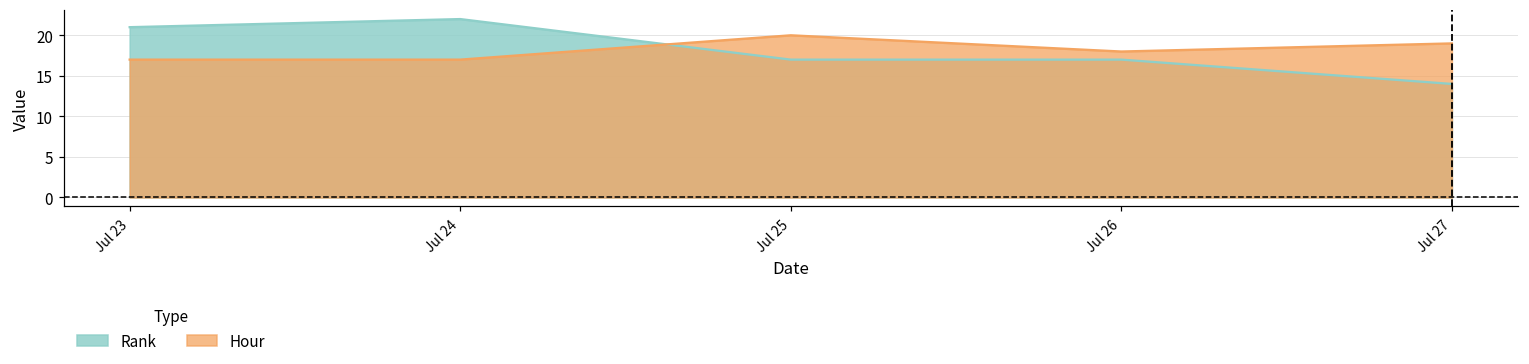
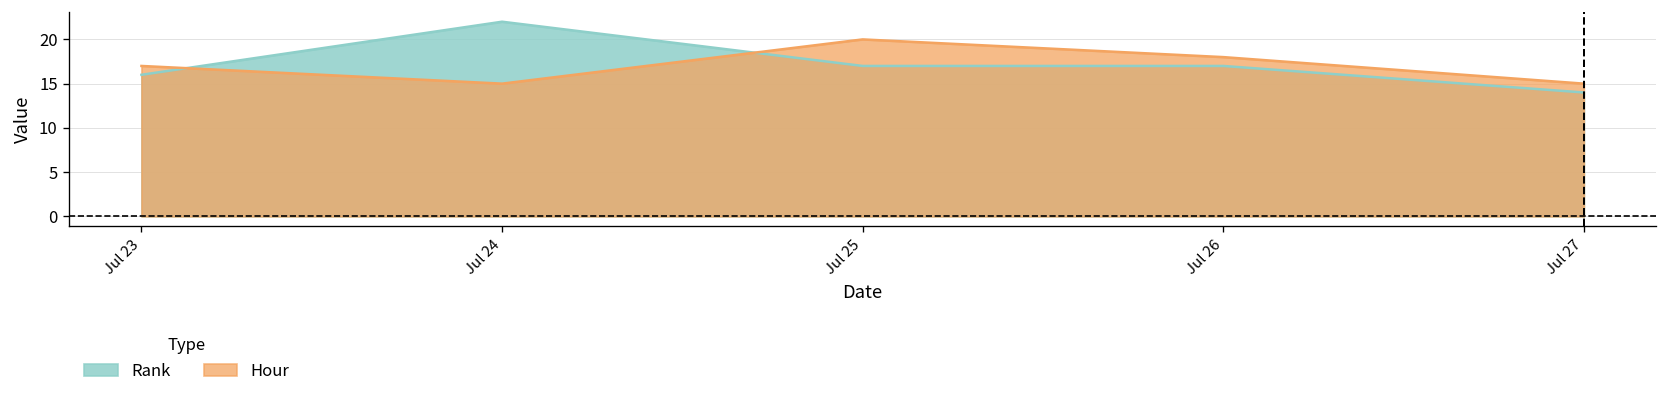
Rank, Jul 23: 21 -> 16
Hour, Jul 24: 17 -> 15
Hour, Jul 27: 19 -> 15
